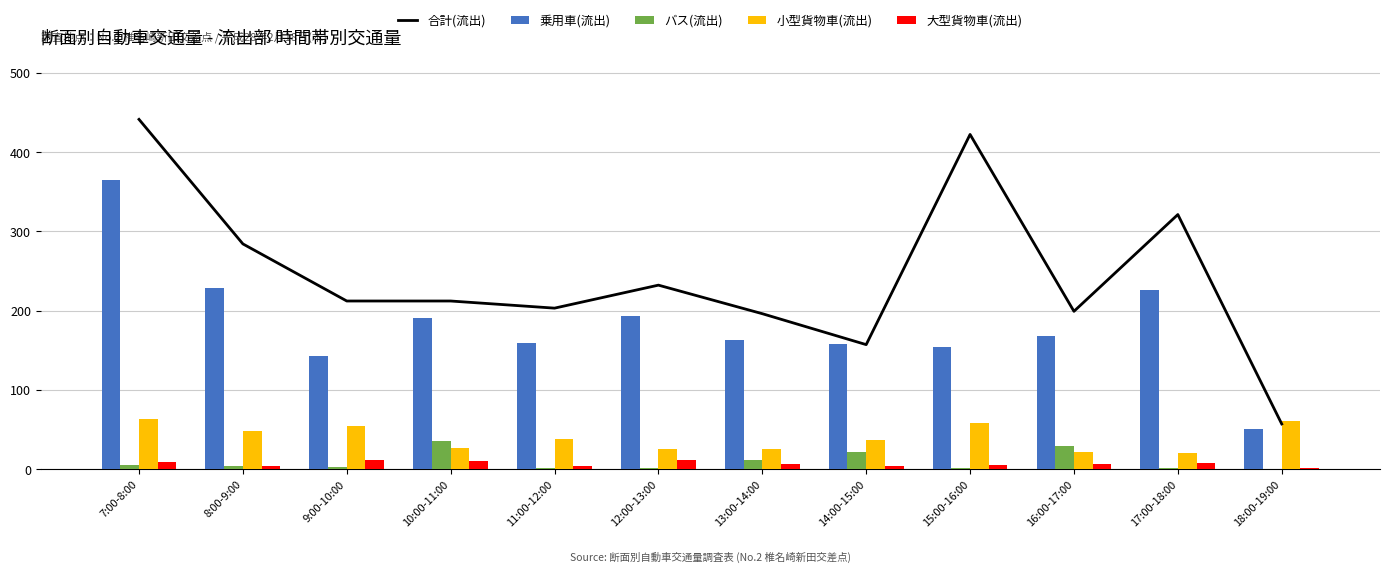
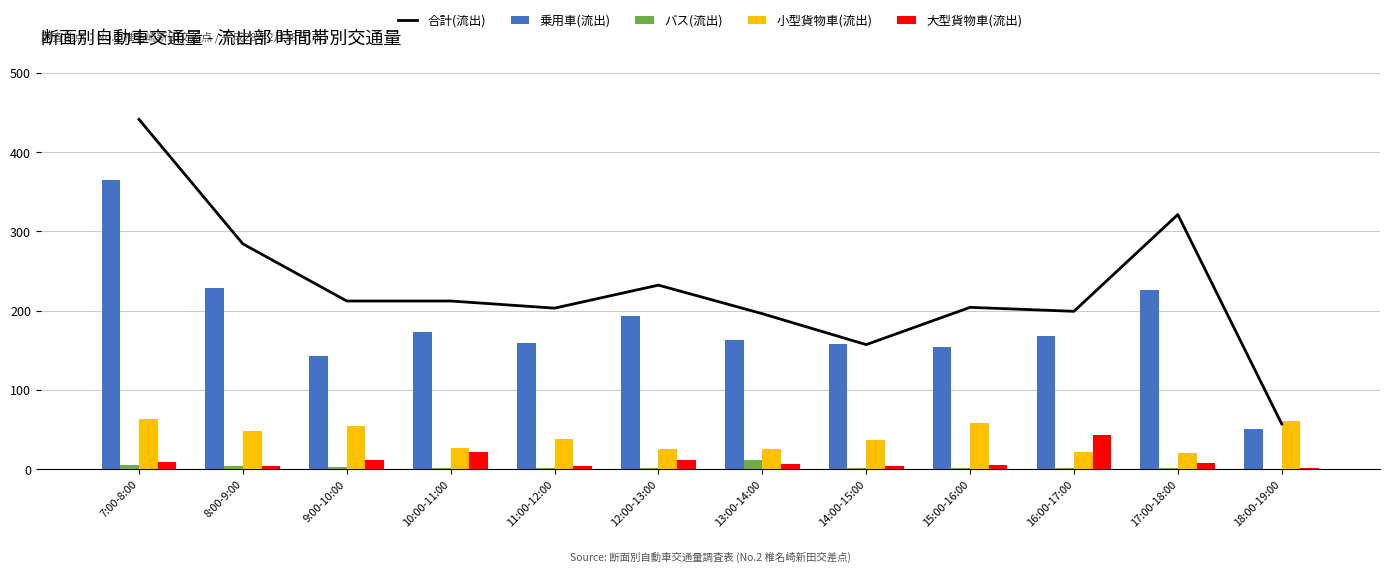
乗用車(流出), 10:00-11:00: 190 -> 170
バス(流出), 10:00-11:00: 40 -> 0
大型貨物車(流出), 10:00-11:00: 10 -> 20
バス(流出), 14:00-15:00: 20 -> 0
合計(流出), 15:00-16:00: 420 -> 200
バス(流出), 16:00-17:00: 30 -> 0
大型貨物車(流出), 16:00-17:00: 10 -> 40
